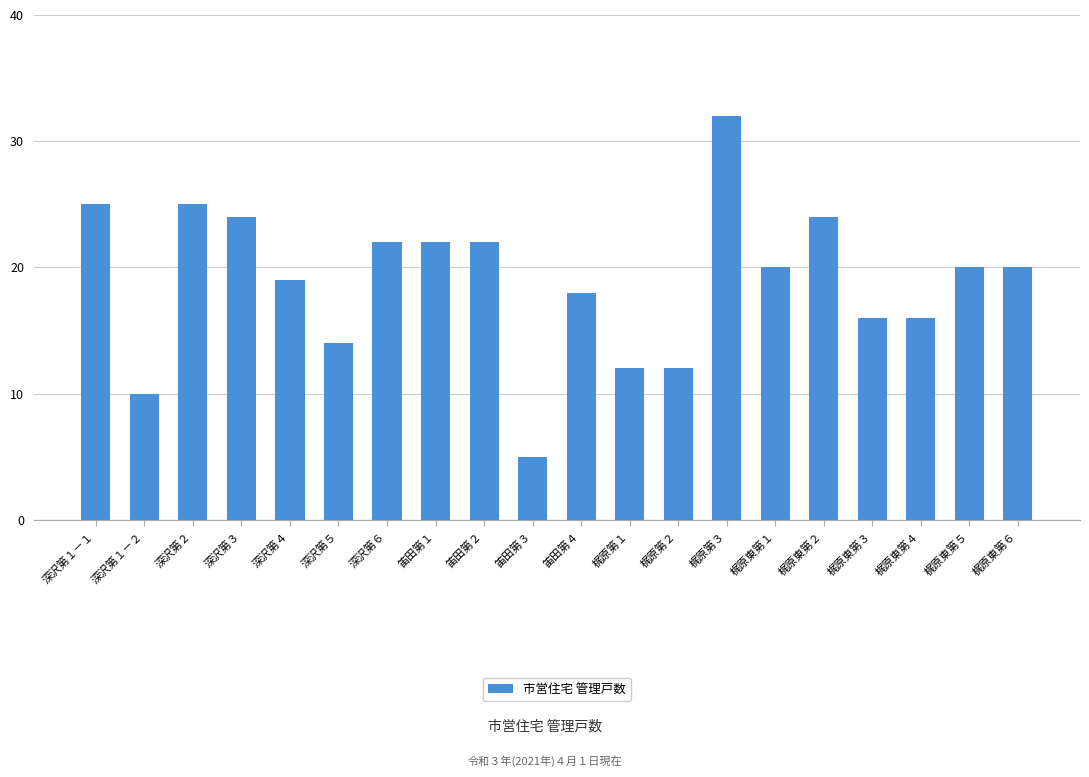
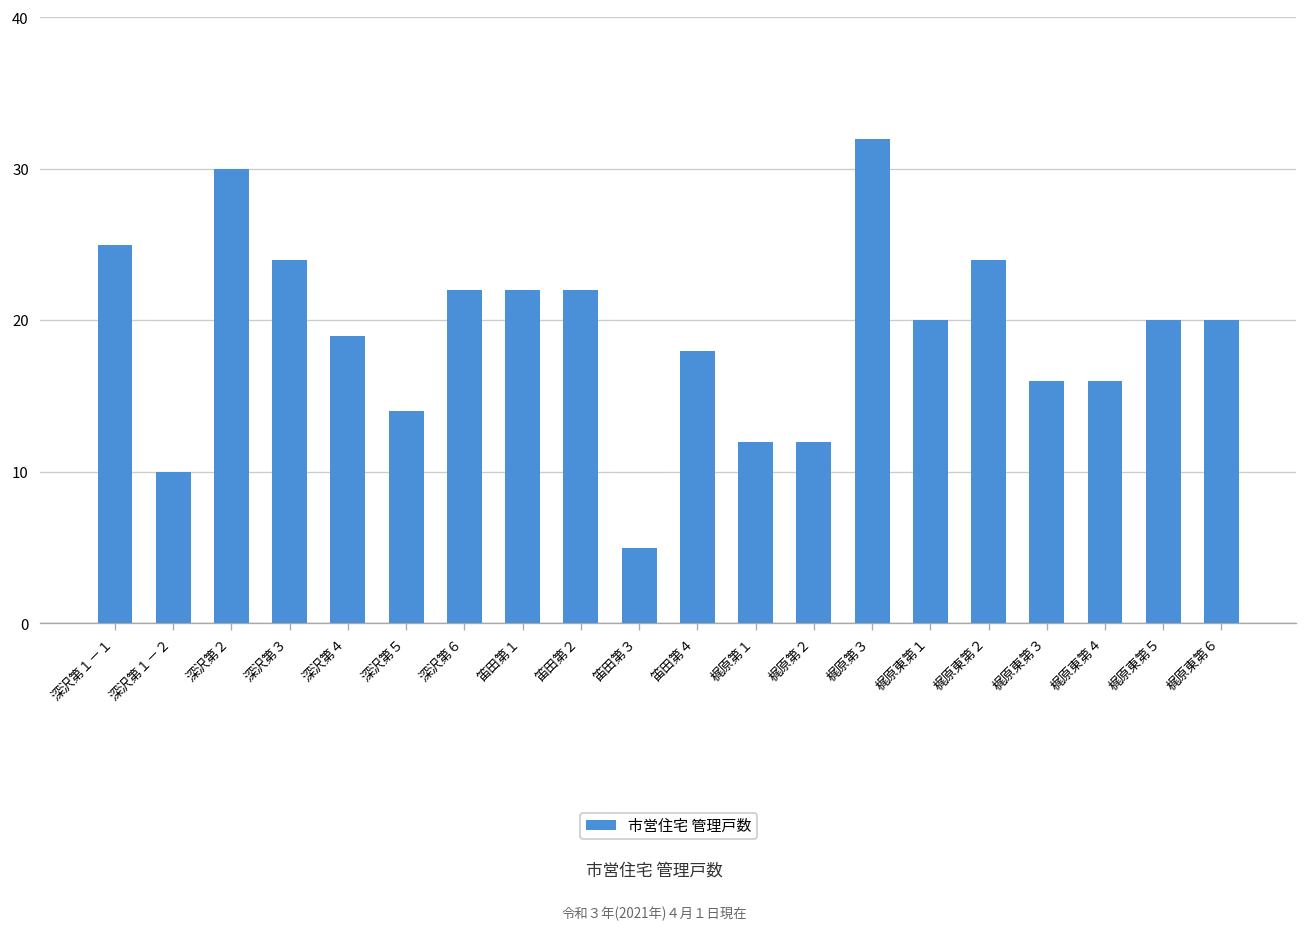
深沢第２: 25 -> 30
